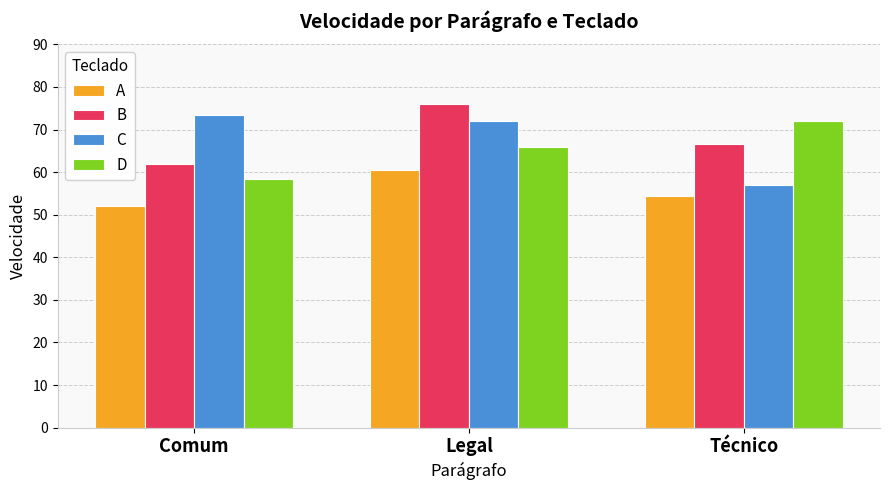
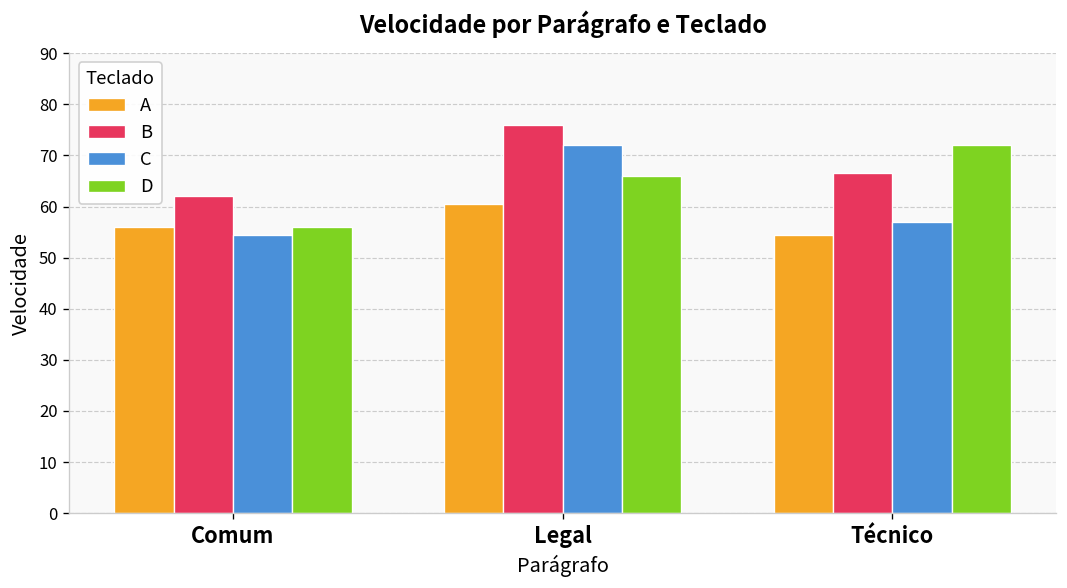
A, Comum: 52 -> 56
C, Comum: 74 -> 55
D, Comum: 59 -> 56
